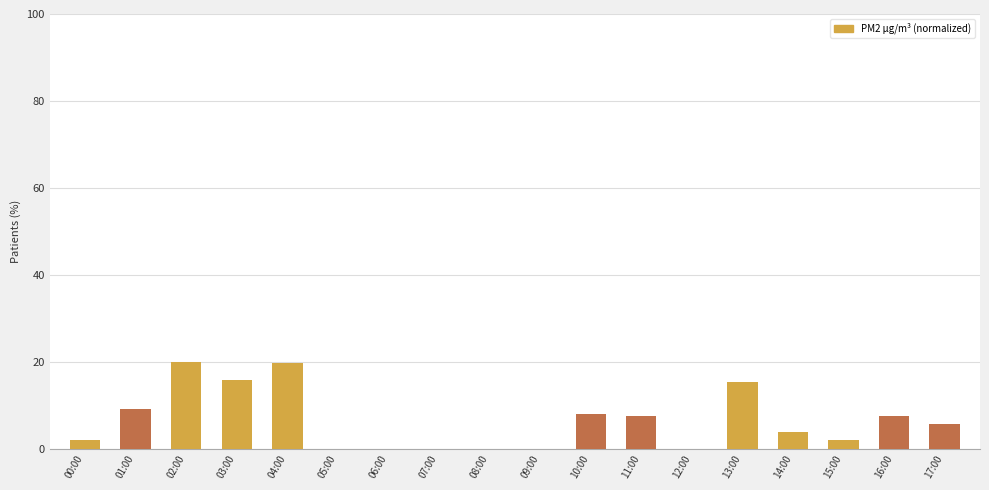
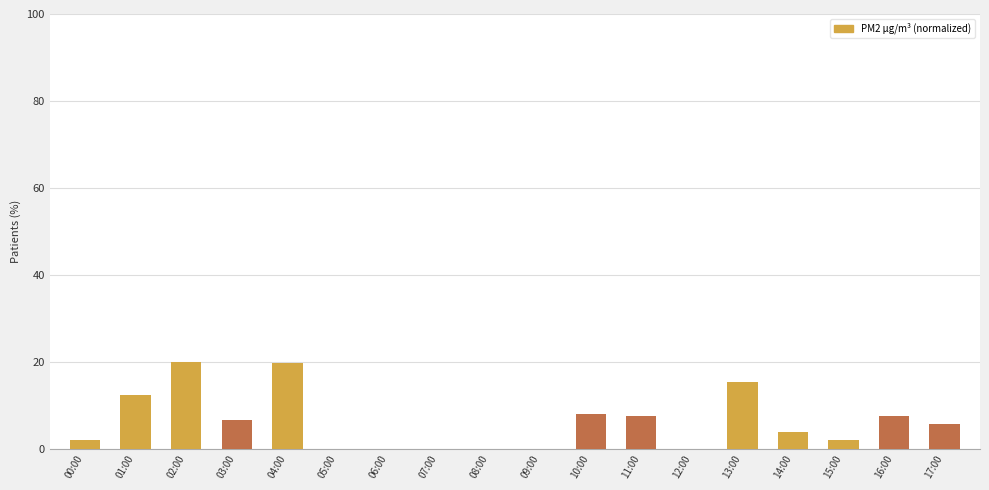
01:00: 9 -> 12
03:00: 16 -> 7
